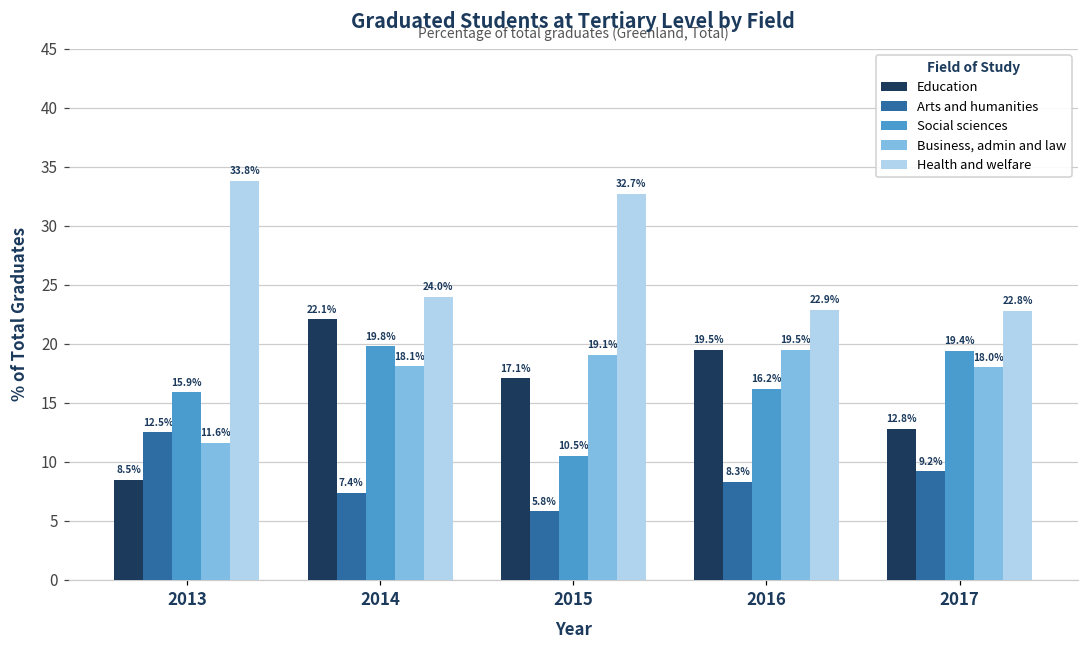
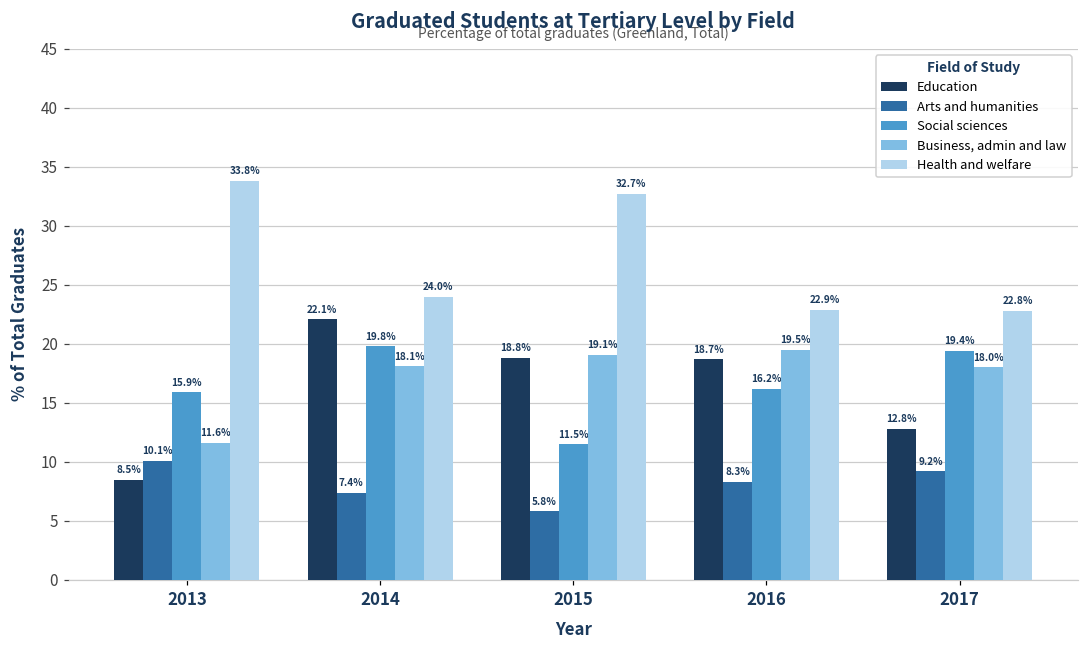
Arts and humanities, 2013: 12.5% -> 10.1%
Education, 2015: 17.1% -> 18.8%
Social sciences, 2015: 10.5% -> 11.5%
Education, 2016: 19.5% -> 18.7%
